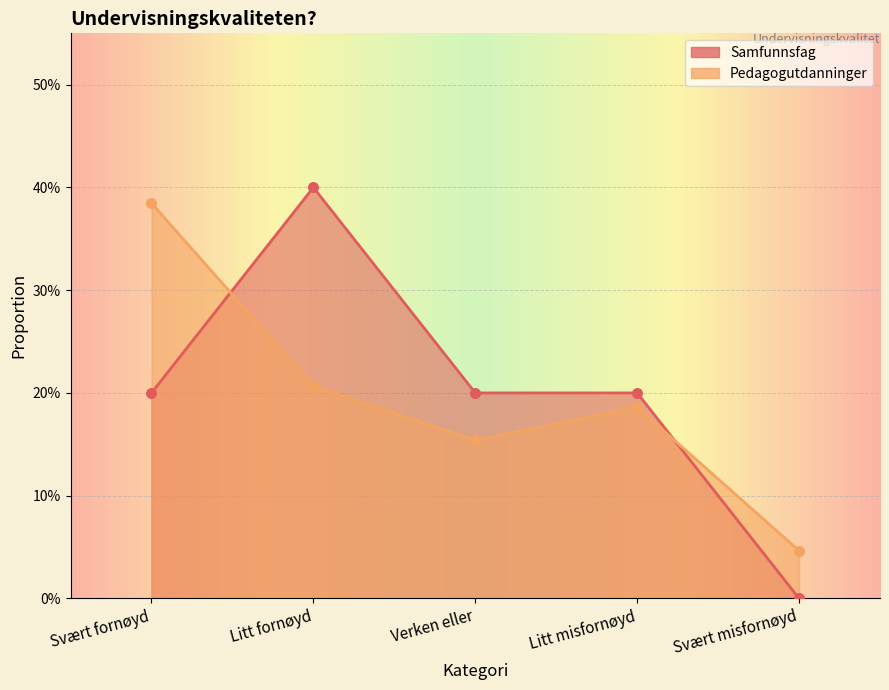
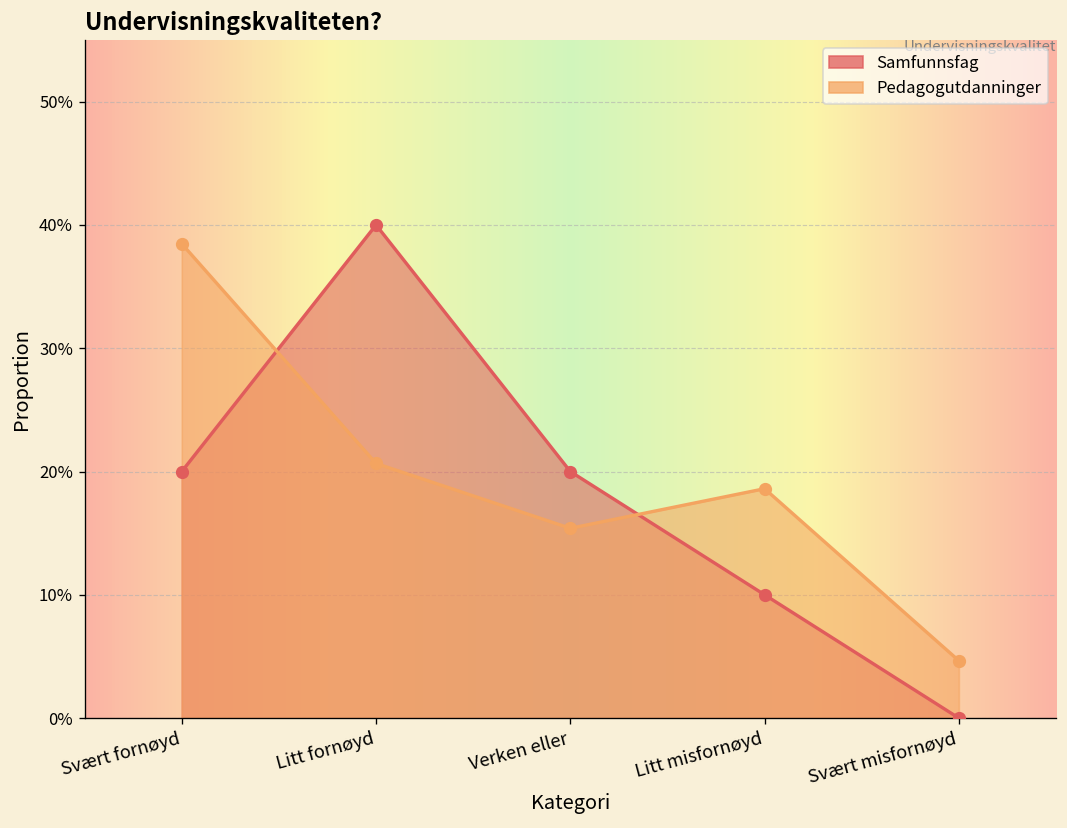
Samfunnsfag, Litt misfornøyd: 20.0% -> 10.0%
